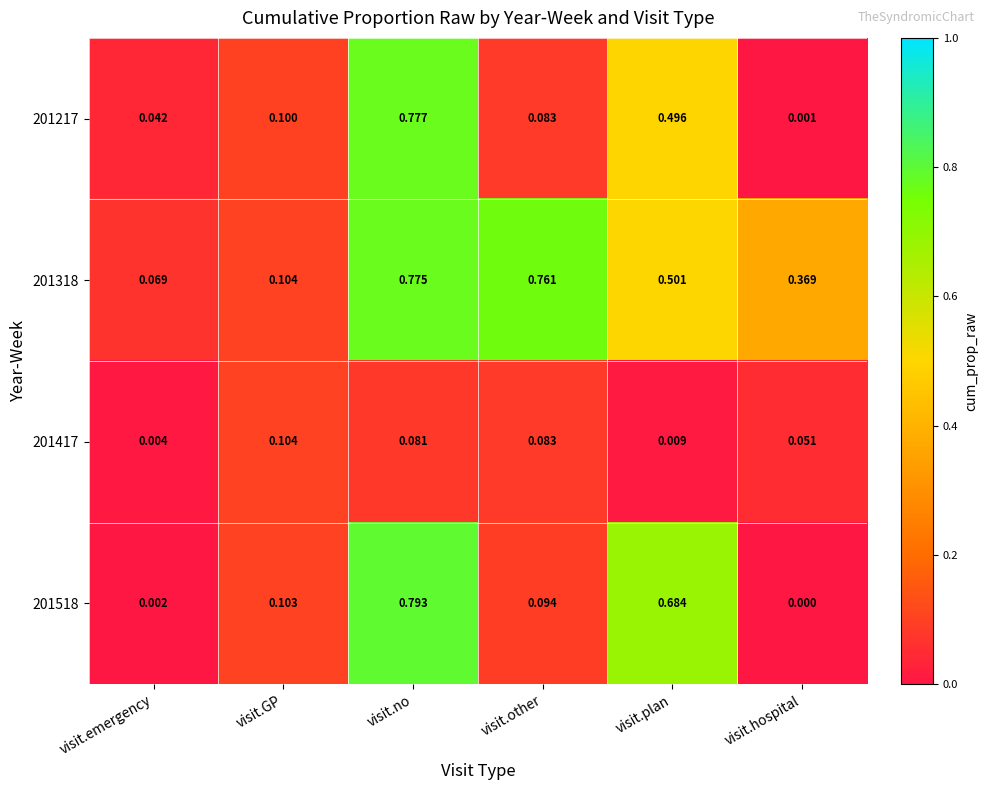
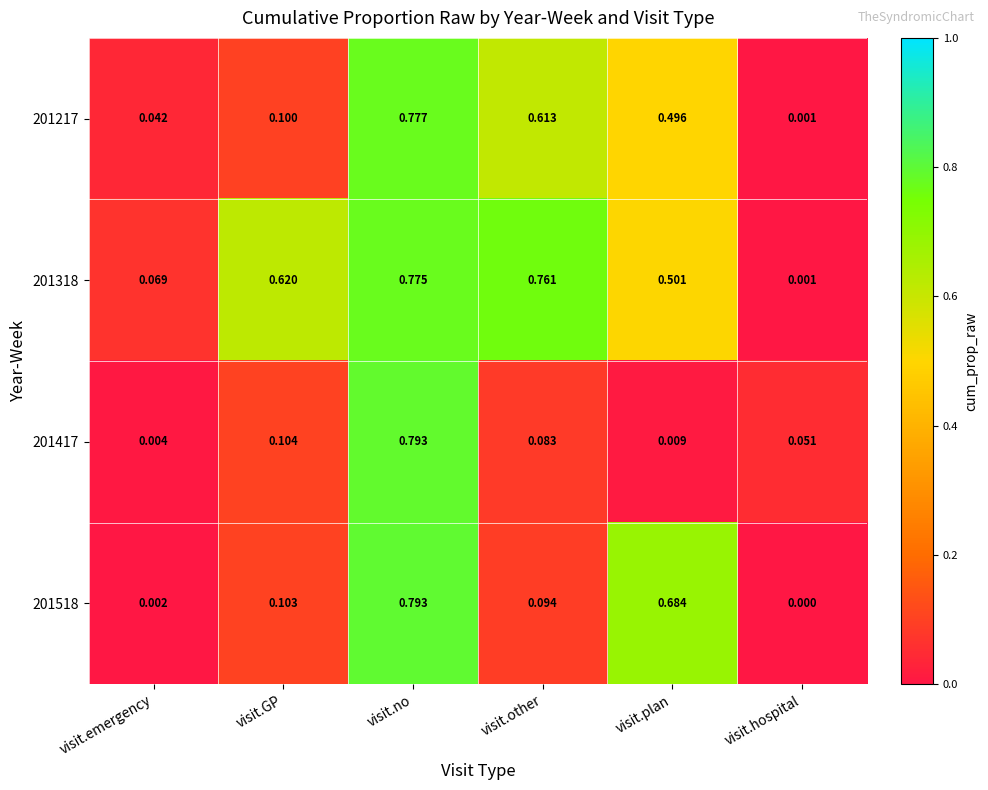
201217, visit.other: 0.083 -> 0.613
201318, visit.GP: 0.104 -> 0.620
201318, visit.hospital: 0.369 -> 0.001
201417, visit.no: 0.081 -> 0.793
